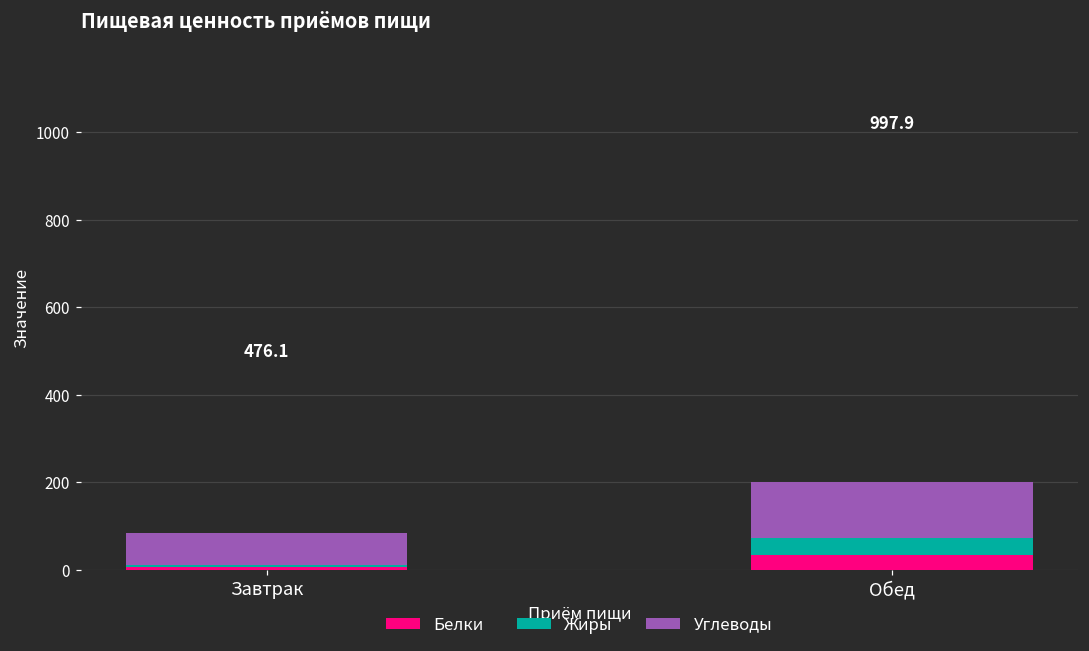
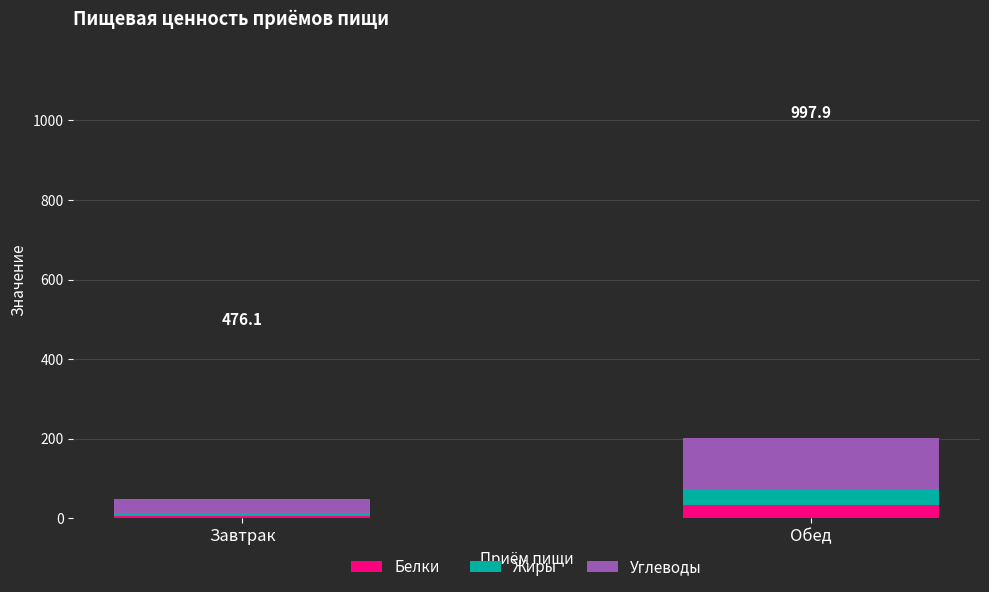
Углеводы, Завтрак: 70 -> 40
